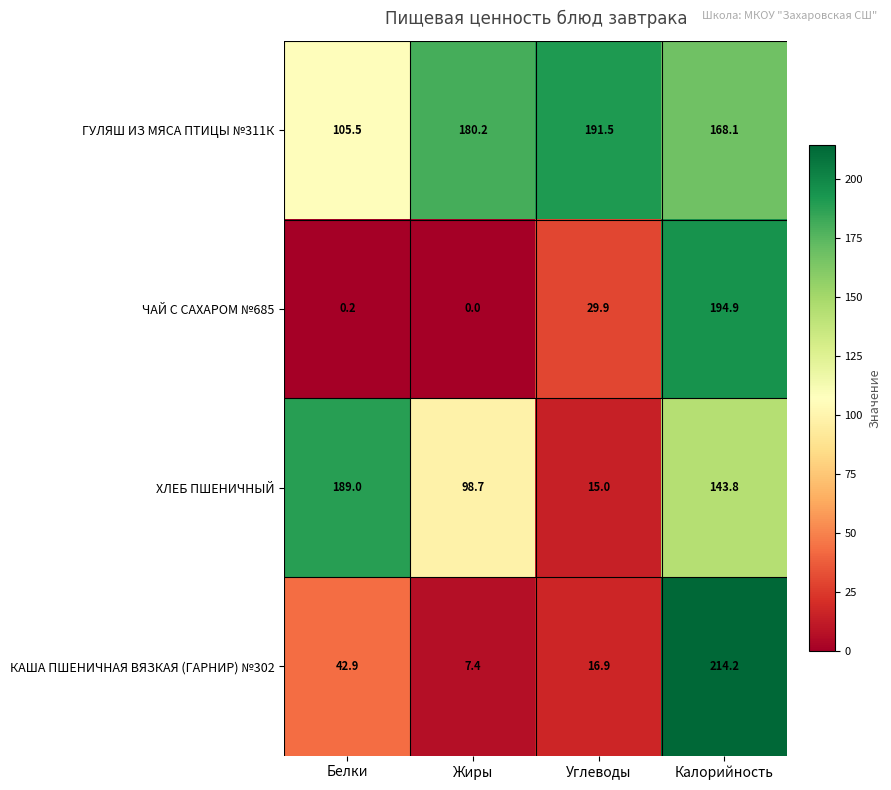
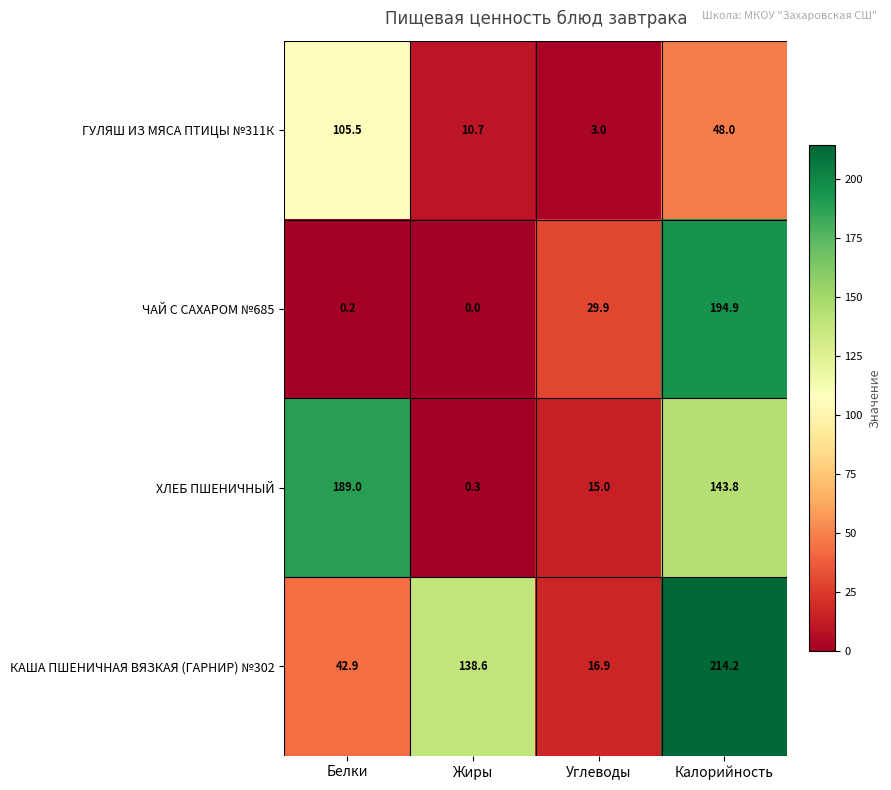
ГУЛЯШ ИЗ МЯСА ПТИЦЫ №311К, Жиры: 180.2 -> 10.7
ГУЛЯШ ИЗ МЯСА ПТИЦЫ №311К, Углеводы: 191.5 -> 3.0
ГУЛЯШ ИЗ МЯСА ПТИЦЫ №311К, Калорийность: 168.1 -> 48.0
ХЛЕБ ПШЕНИЧНЫЙ, Жиры: 98.7 -> 0.3
КАША ПШЕНИЧНАЯ ВЯЗКАЯ (ГАРНИР) №302, Жиры: 7.4 -> 138.6
